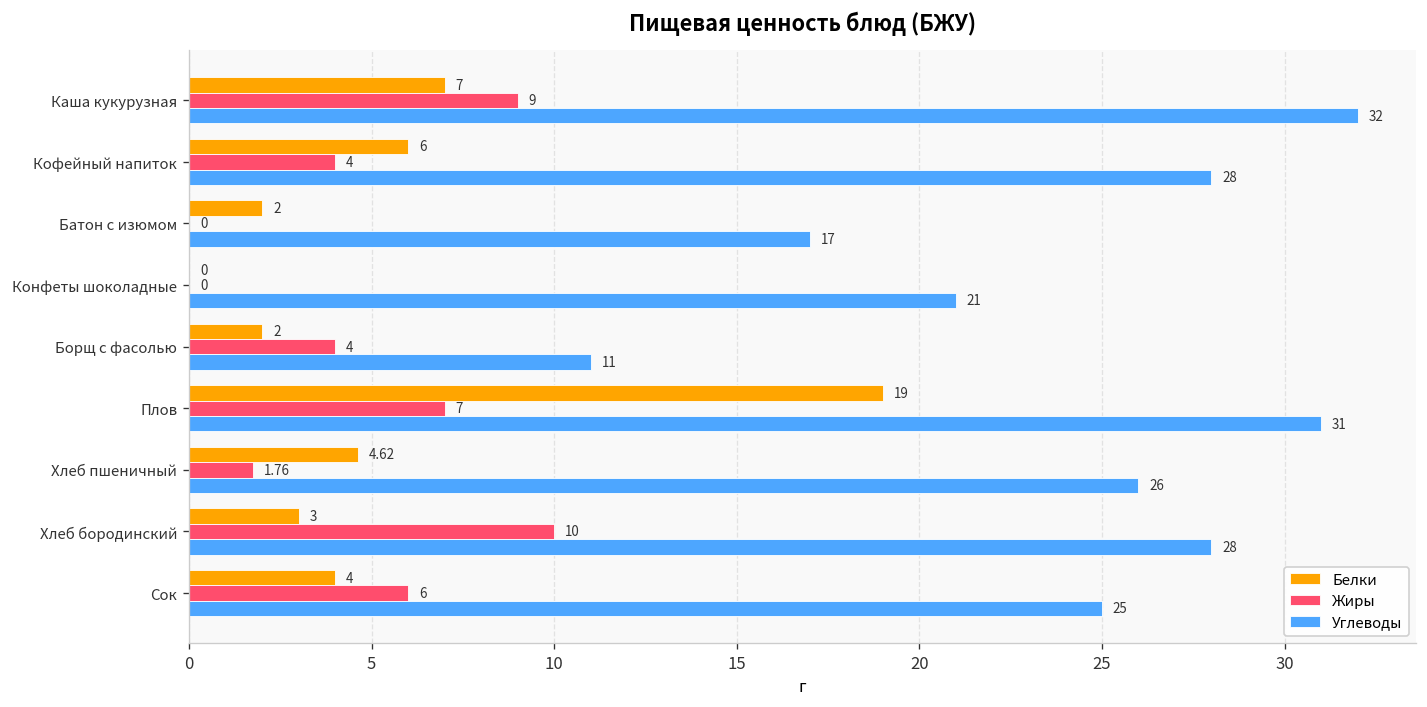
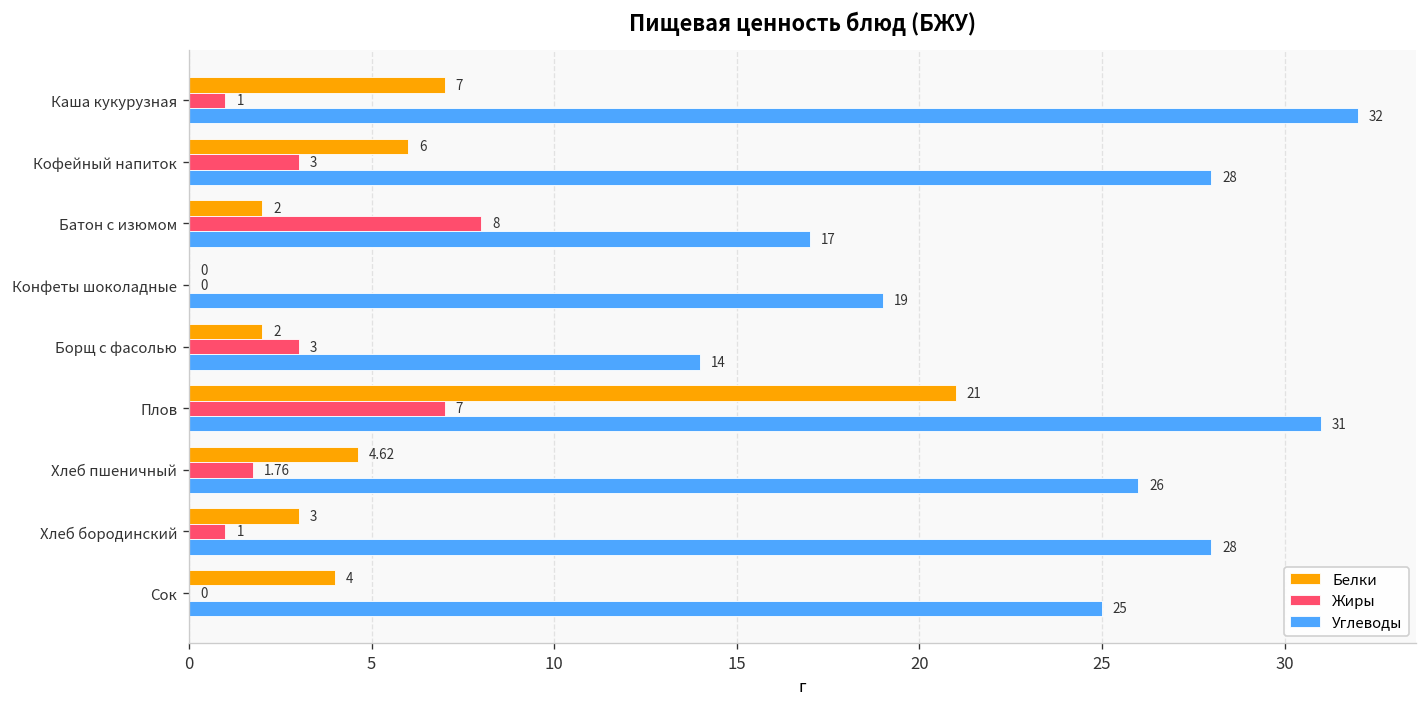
Жиры, Каша кукурузная: 9 -> 1
Жиры, Кофейный напиток: 4 -> 3
Жиры, Батон с изюмом: 0 -> 8
Углеводы, Конфеты шоколадные: 21 -> 19
Жиры, Борщ с фасолью: 4 -> 3
Углеводы, Борщ с фасолью: 11 -> 14
Белки, Плов: 19 -> 21
Жиры, Хлеб бородинский: 10 -> 1
Жиры, Сок: 6 -> 0
